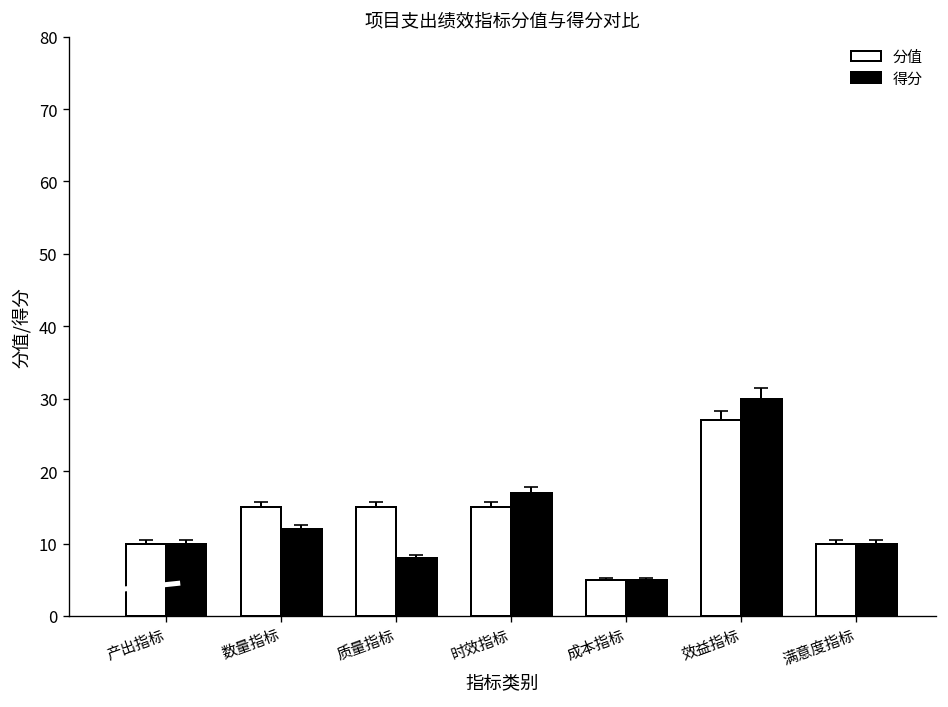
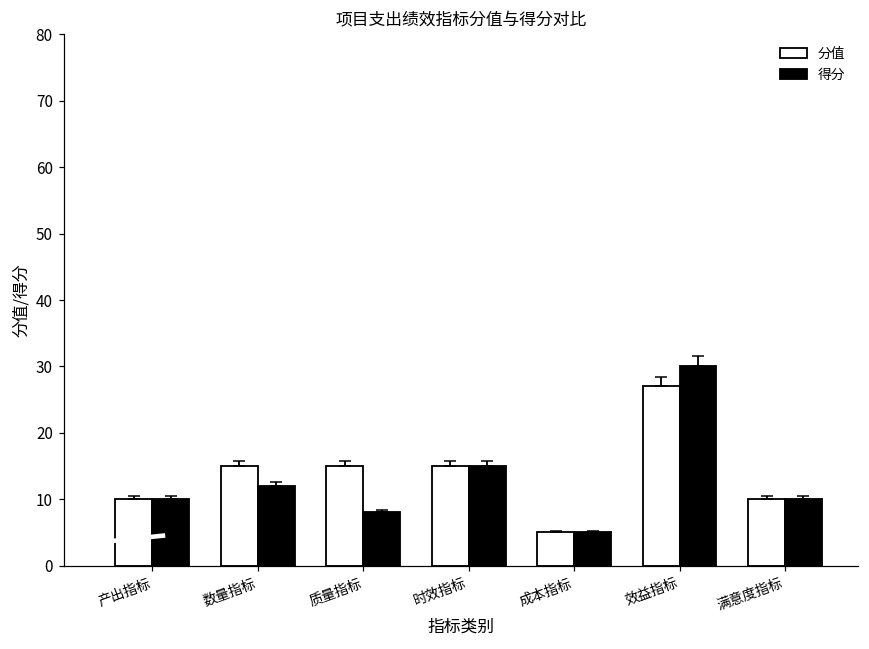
得分, 时效指标: 17 -> 15
